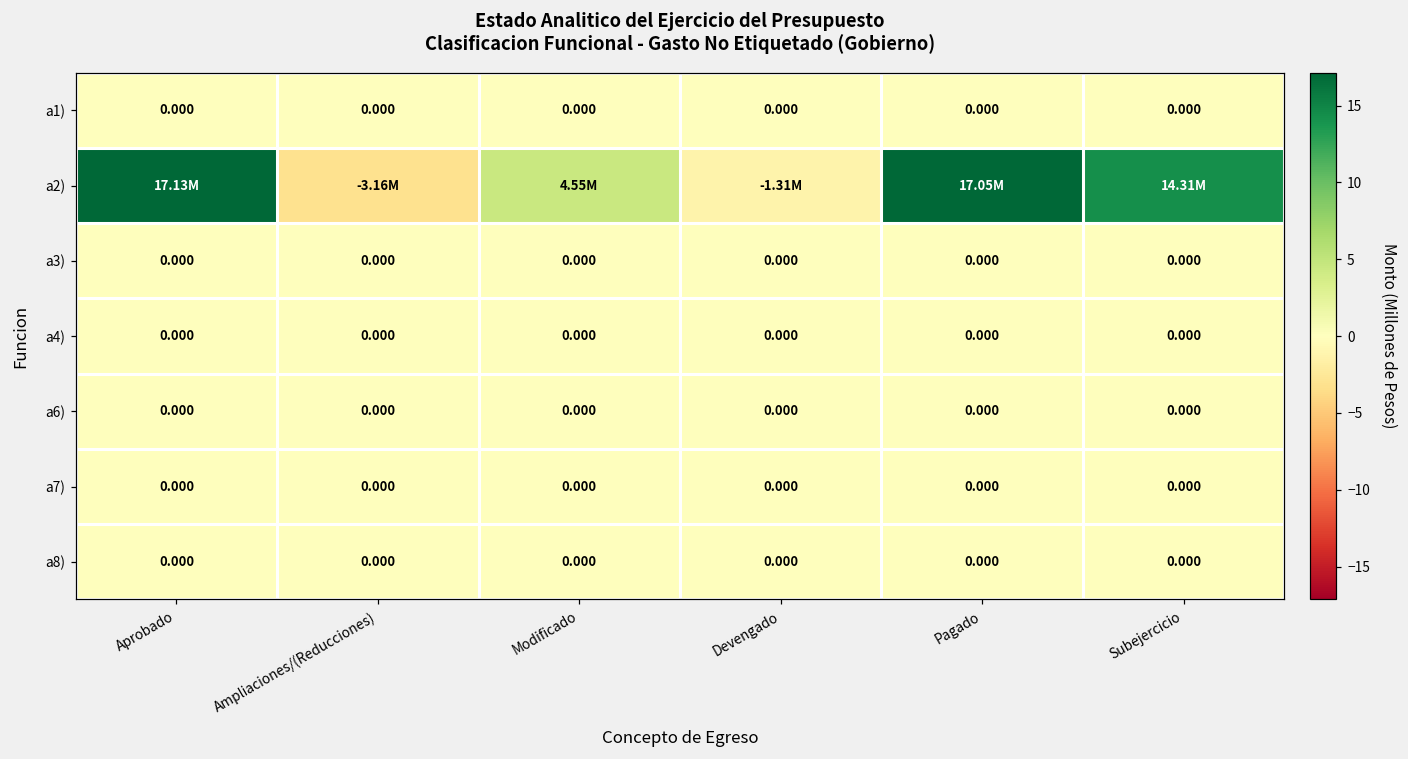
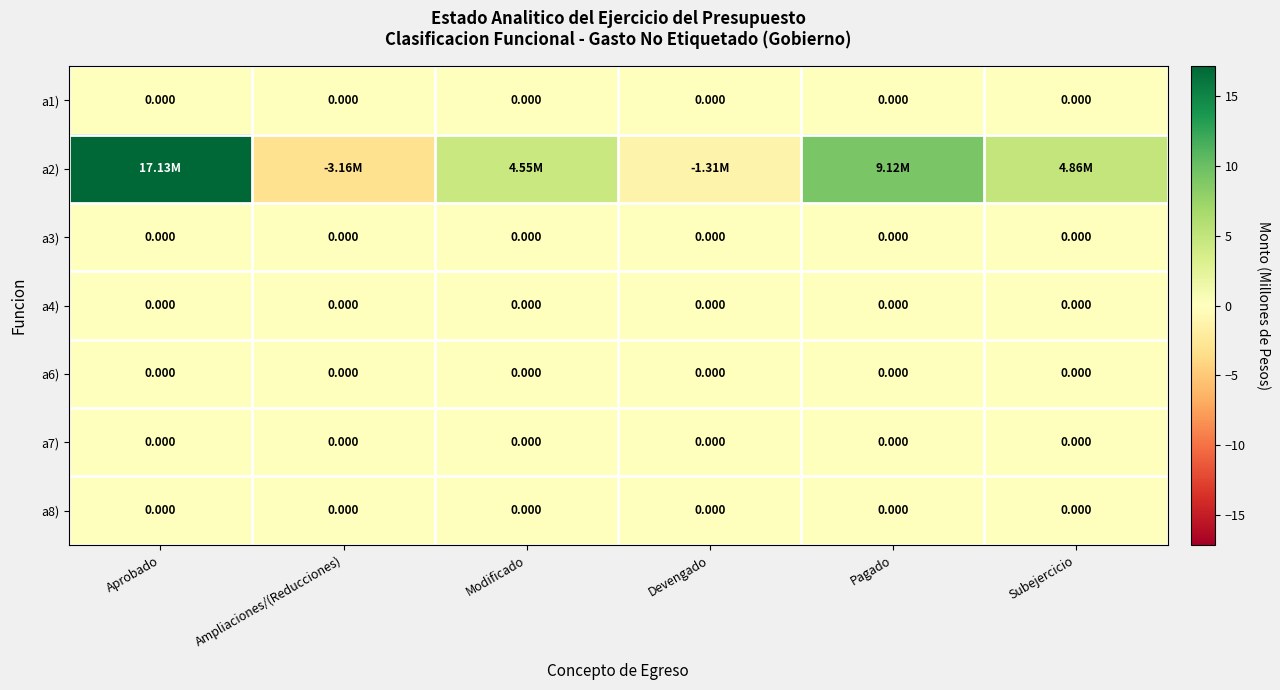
a2), Pagado: 17.05M -> 9.12M
a2), Subejercicio: 14.31M -> 4.86M
